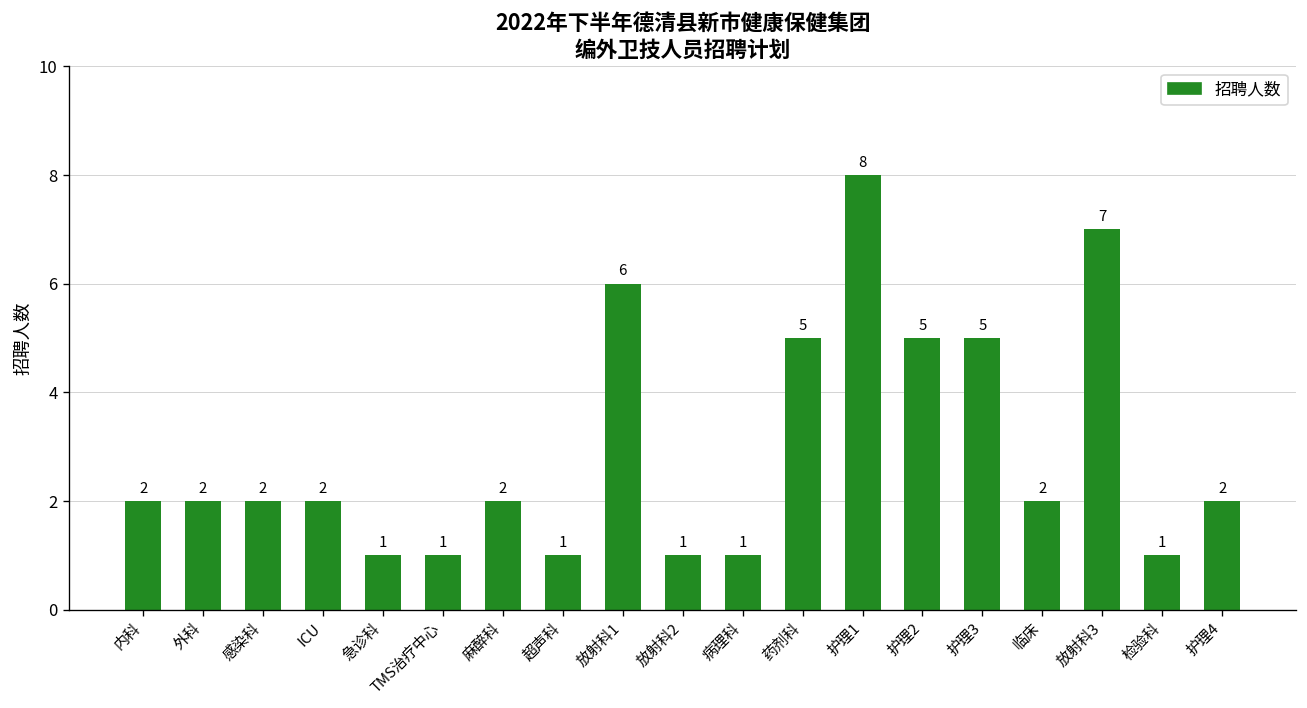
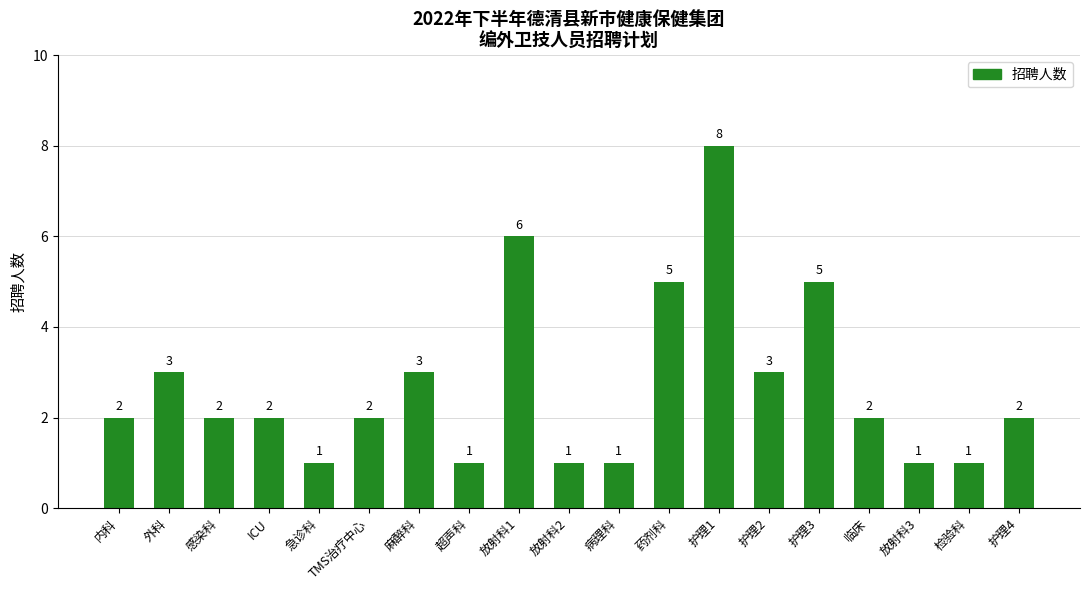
外科: 2 -> 3
TMS治疗中心: 1 -> 2
麻醉科: 2 -> 3
护理2: 5 -> 3
放射科3: 7 -> 1
